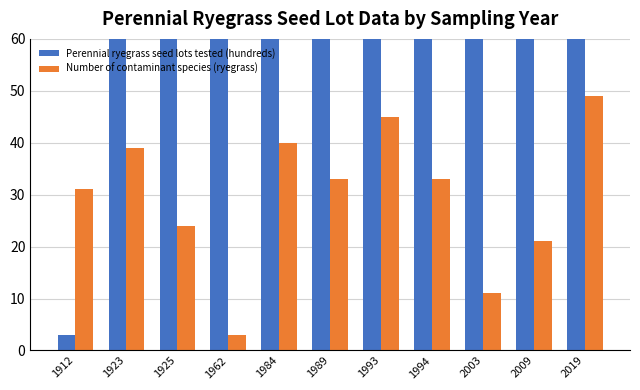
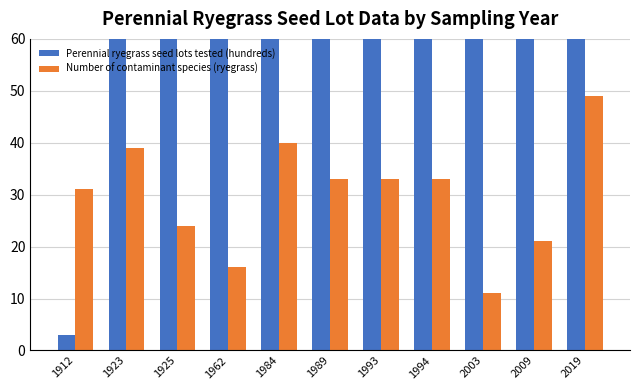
Number of contaminant species (ryegrass), 1962: 3 -> 16
Number of contaminant species (ryegrass), 1993: 45 -> 33
